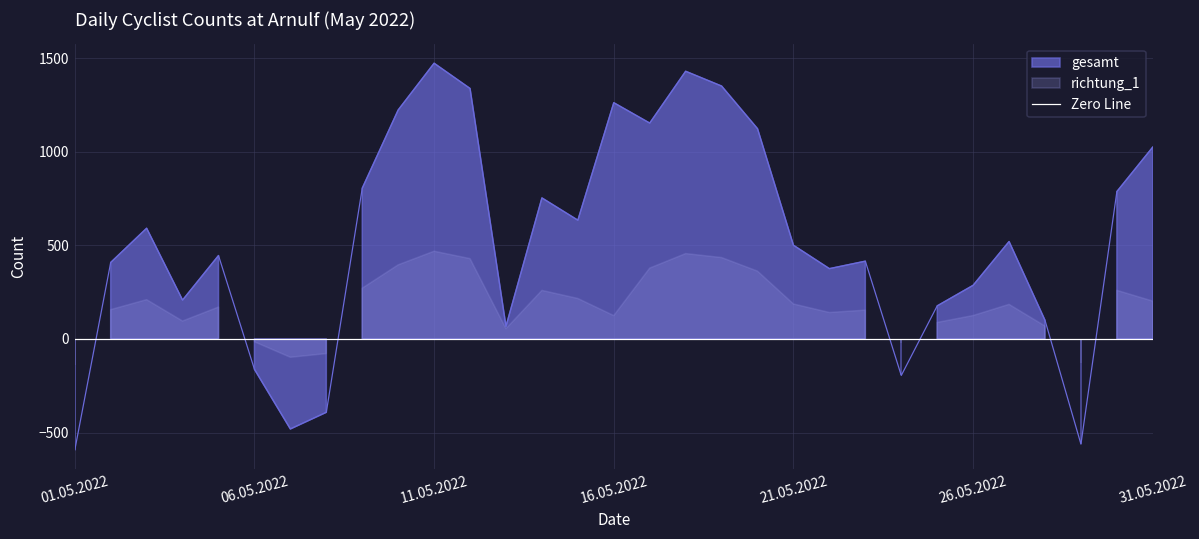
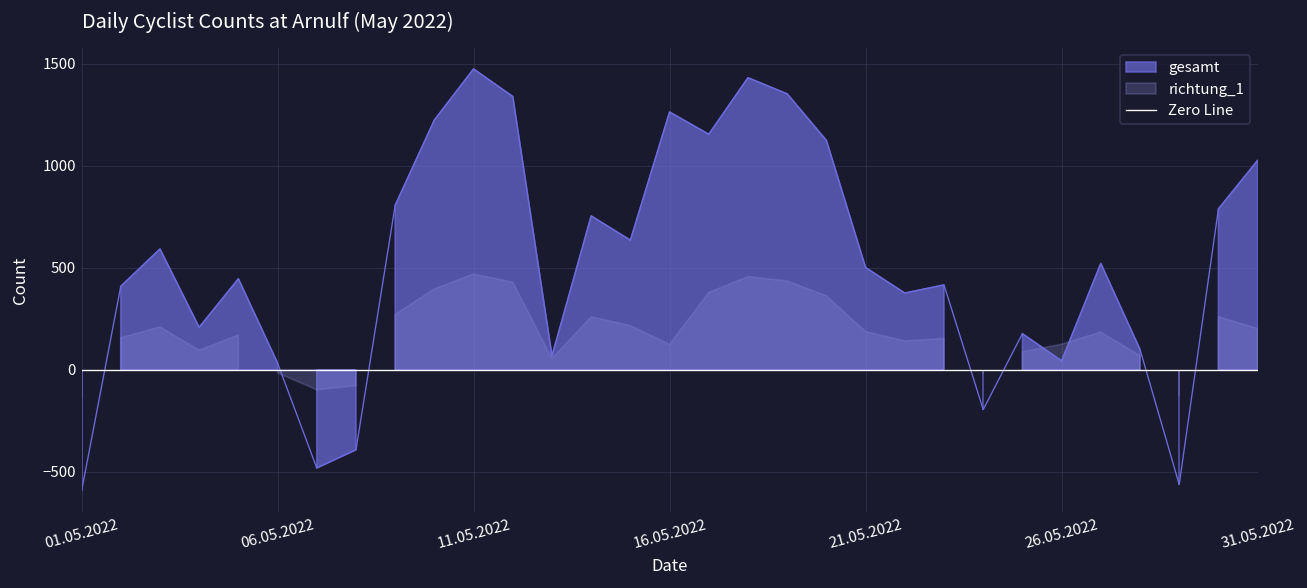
06.05.2022: -160 -> 30
26.05.2022: 290 -> 40
